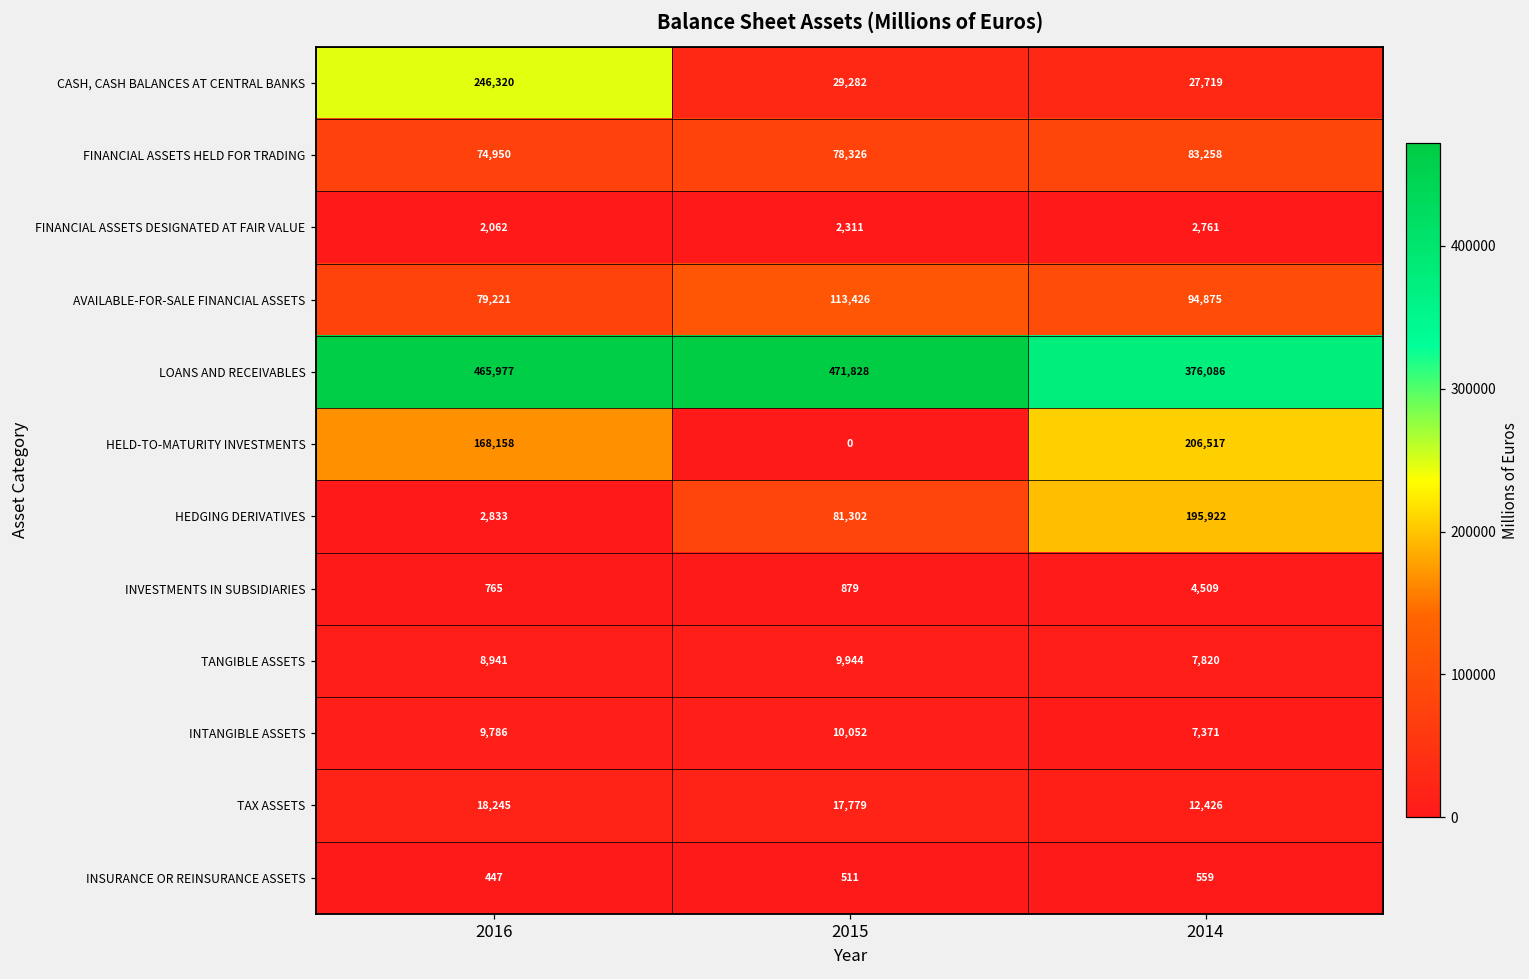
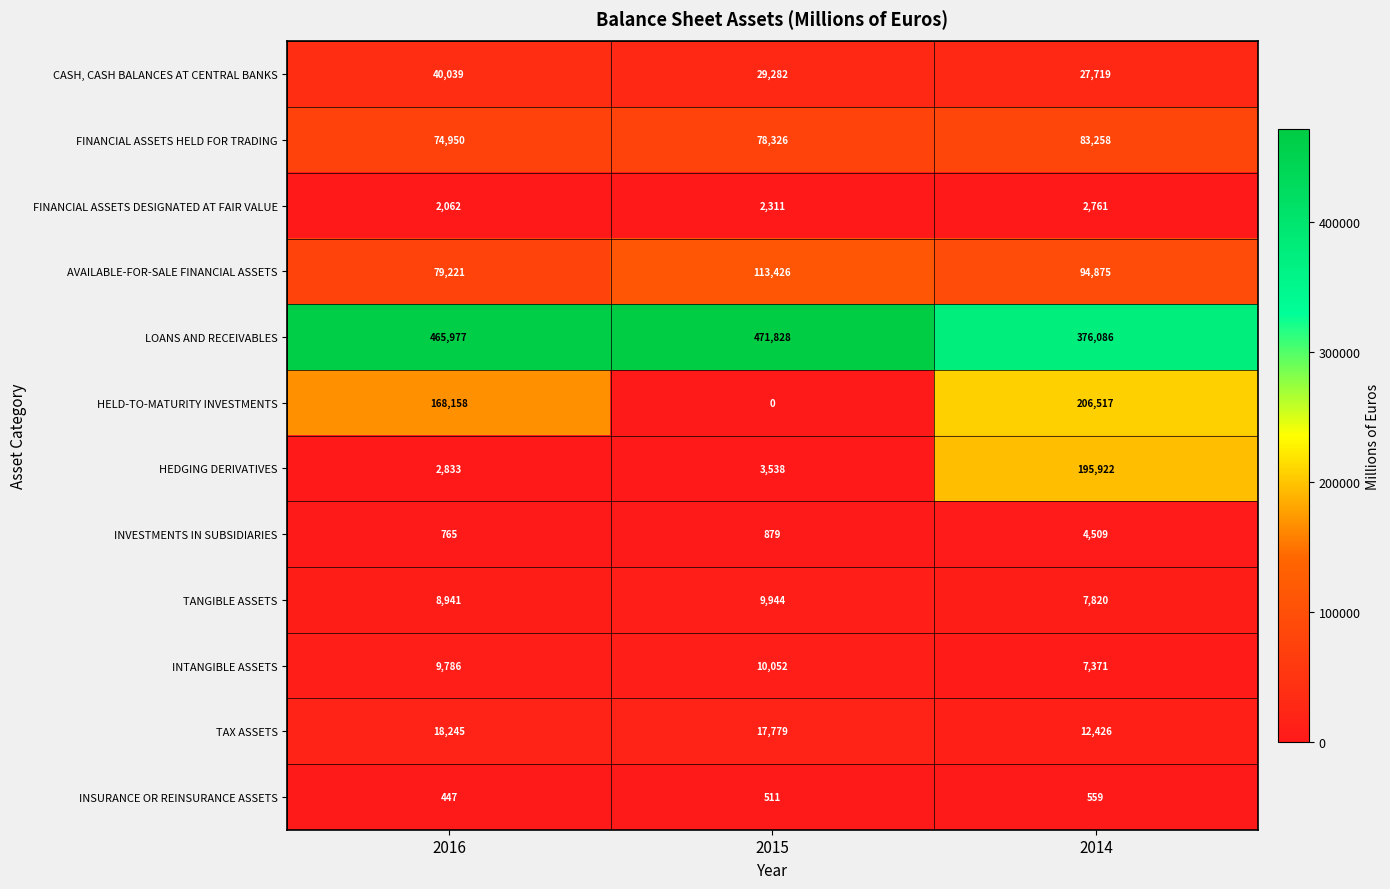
CASH, CASH BALANCES AT CENTRAL BANKS, 2016: 246,320 -> 40,039
HEDGING DERIVATIVES, 2015: 81,302 -> 3,538
